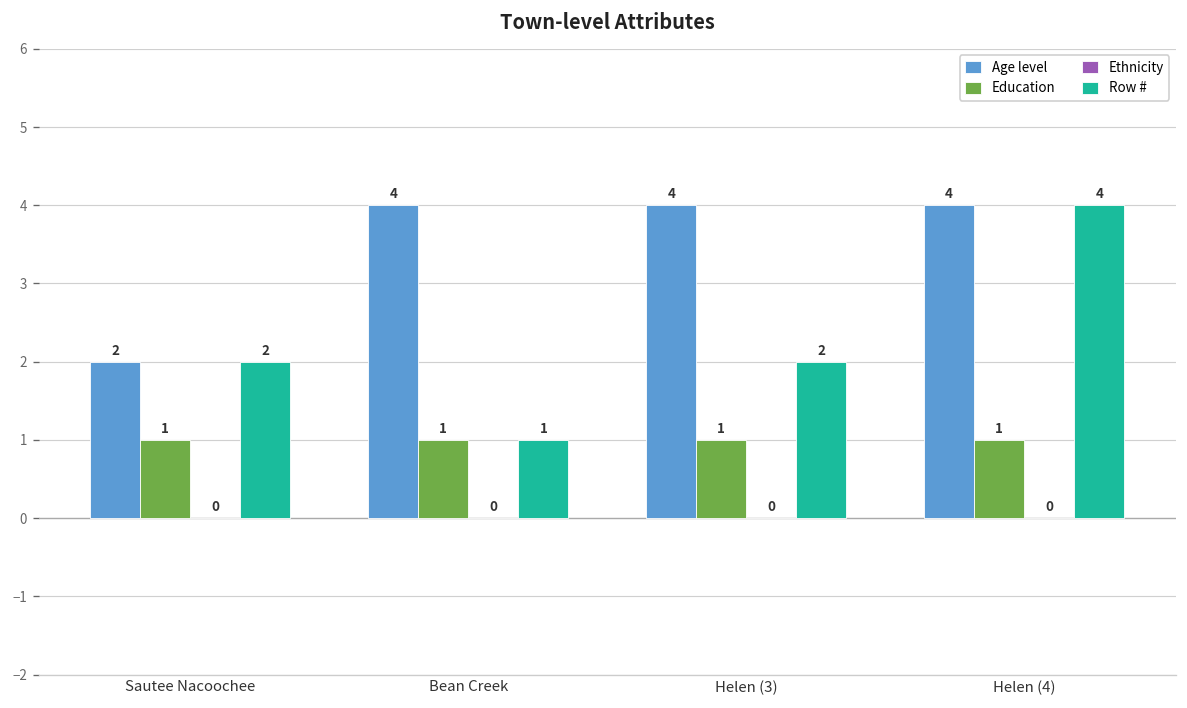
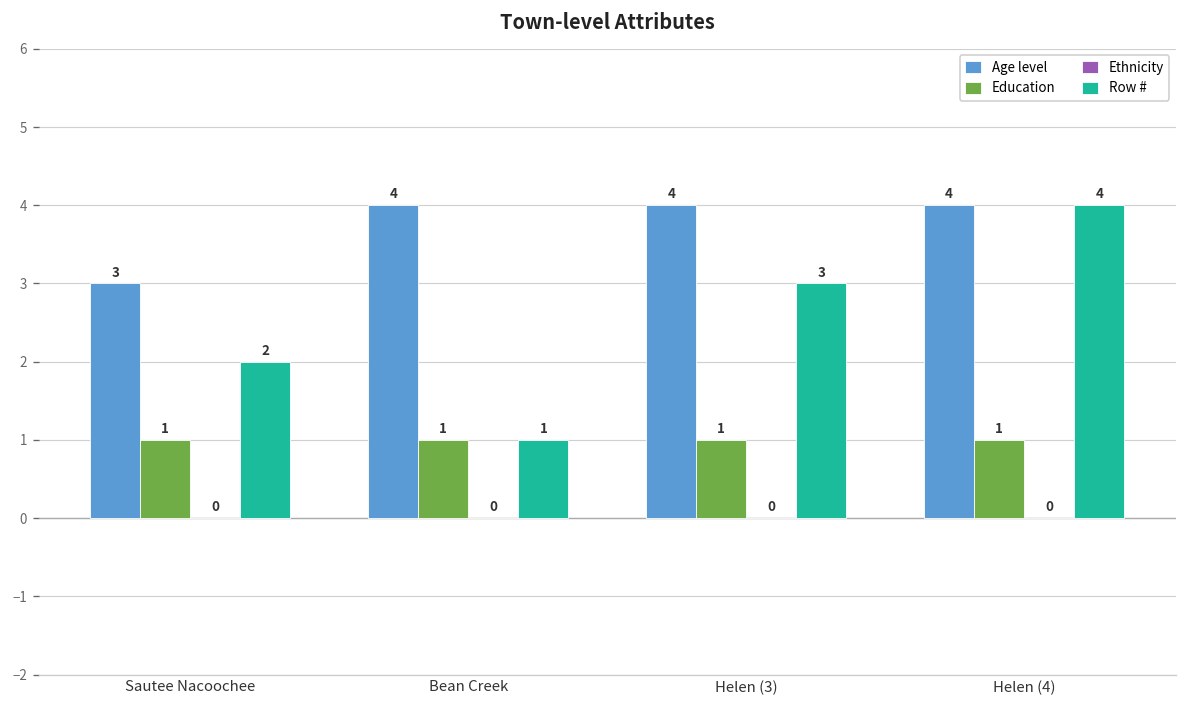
Age level, Sautee Nacoochee: 2 -> 3
Row #, Helen (3): 2 -> 3
